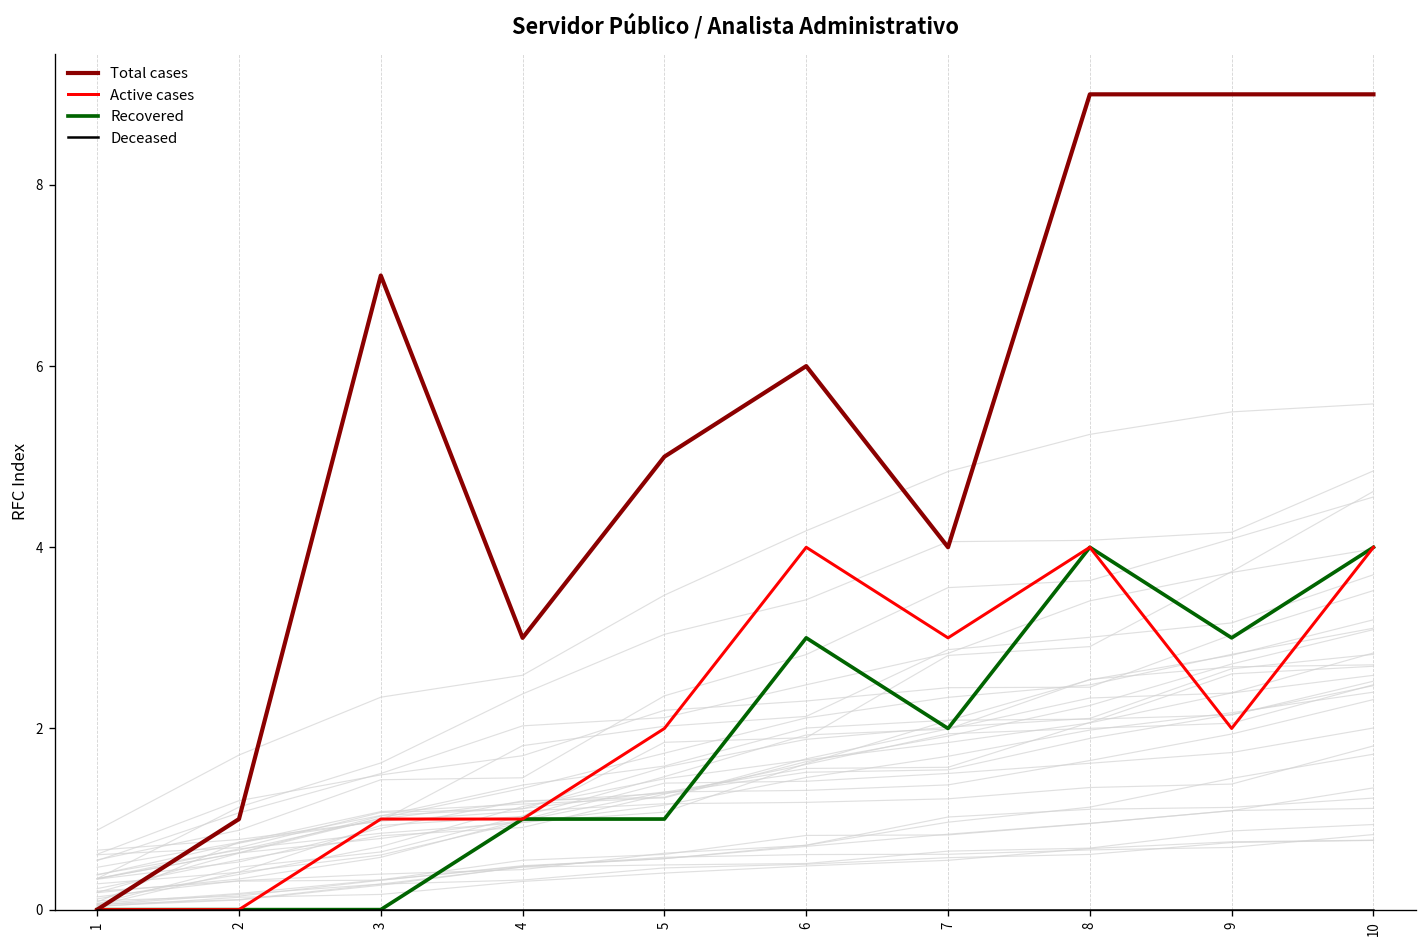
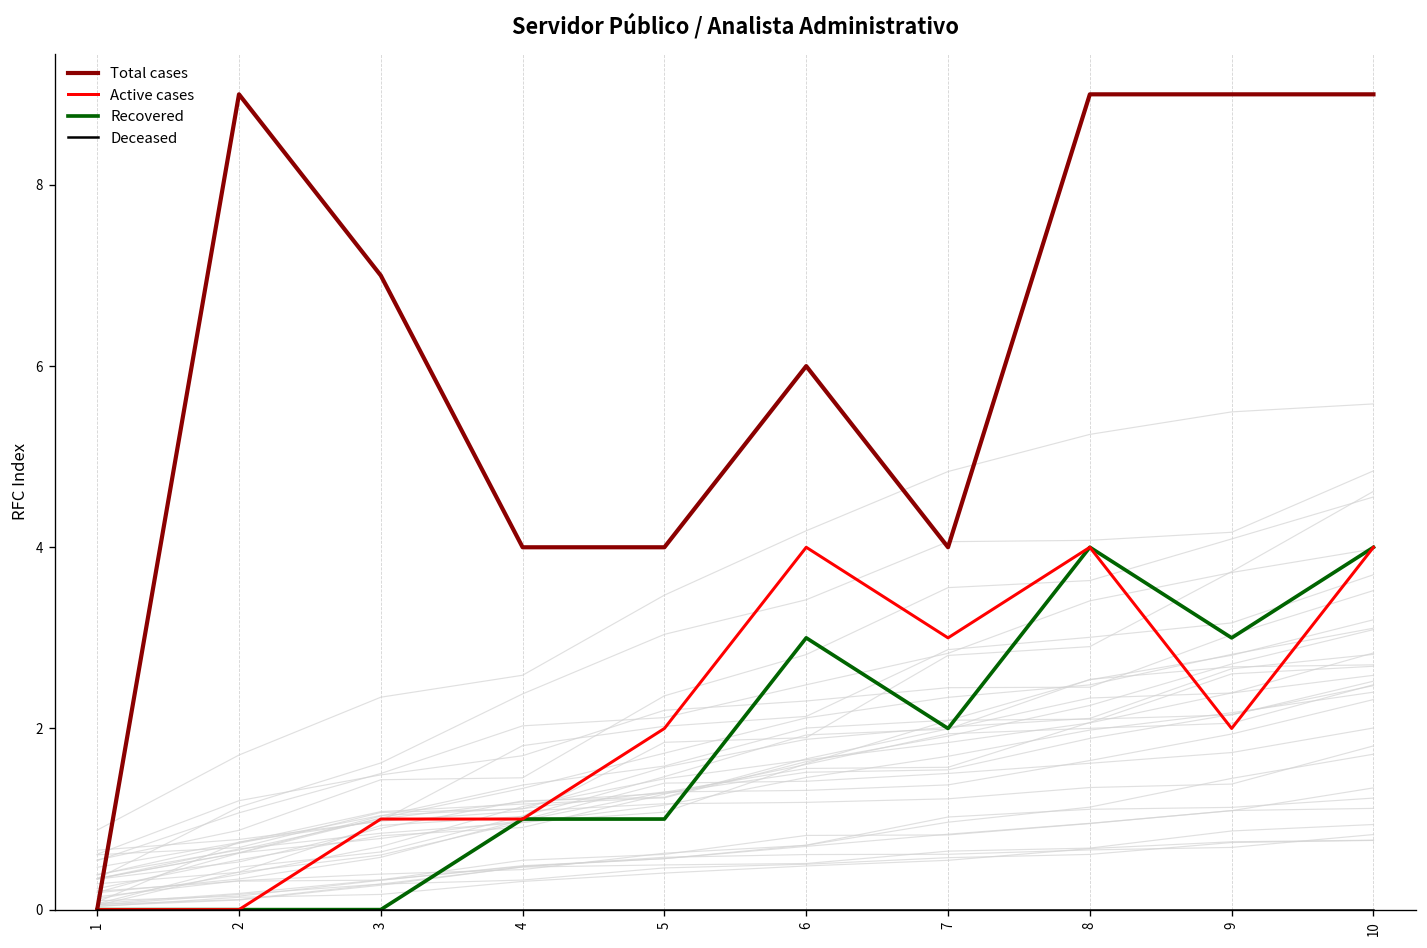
Total cases, 2: 1 -> 9
Total cases, 4: 3 -> 4
Total cases, 5: 5 -> 4
